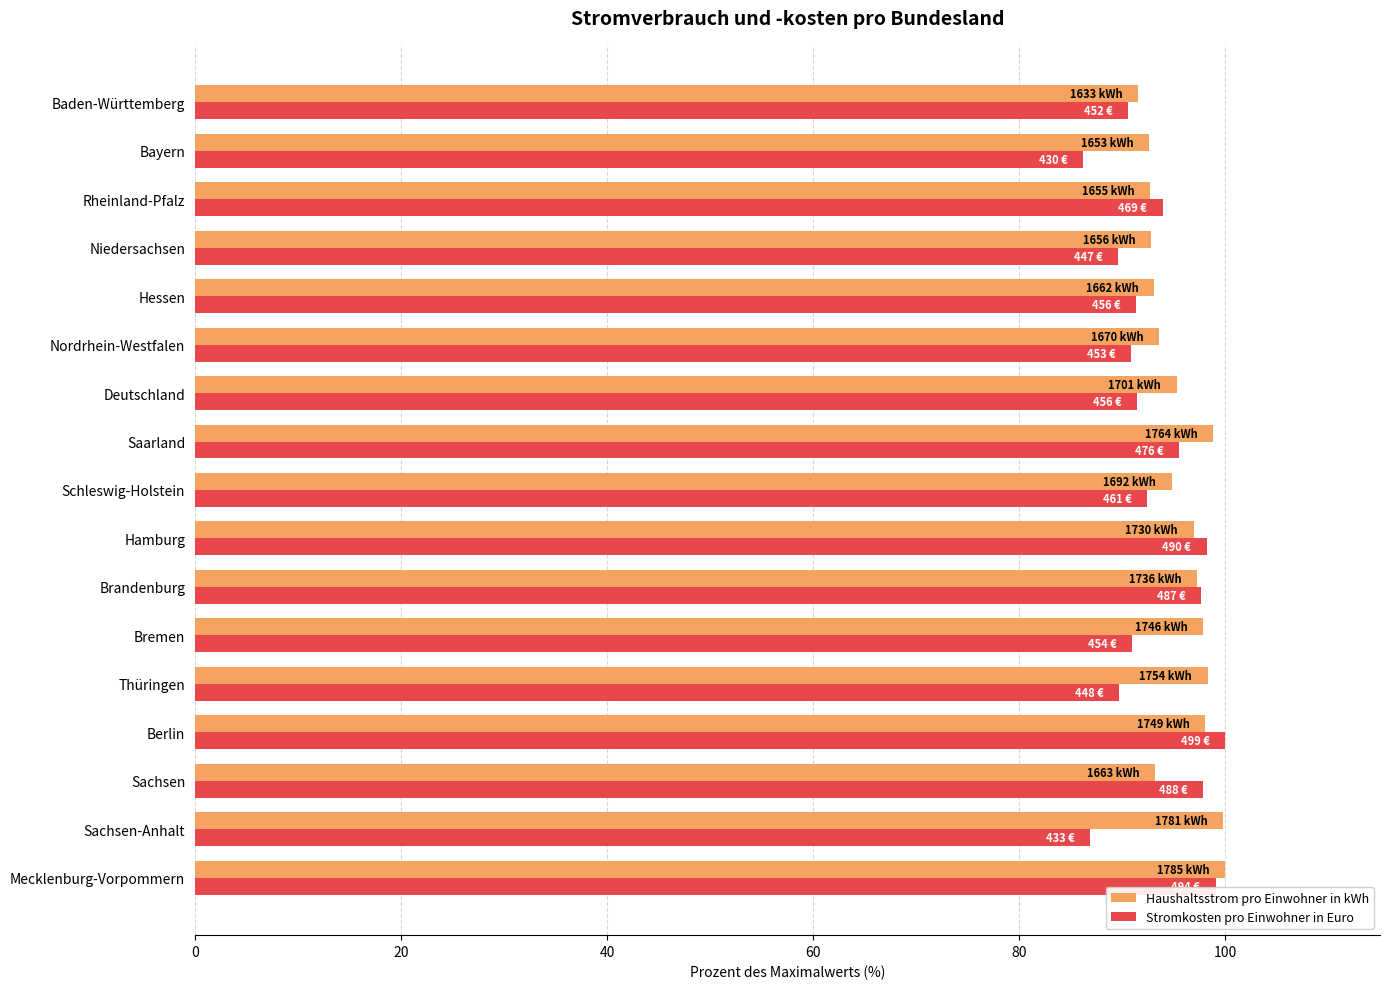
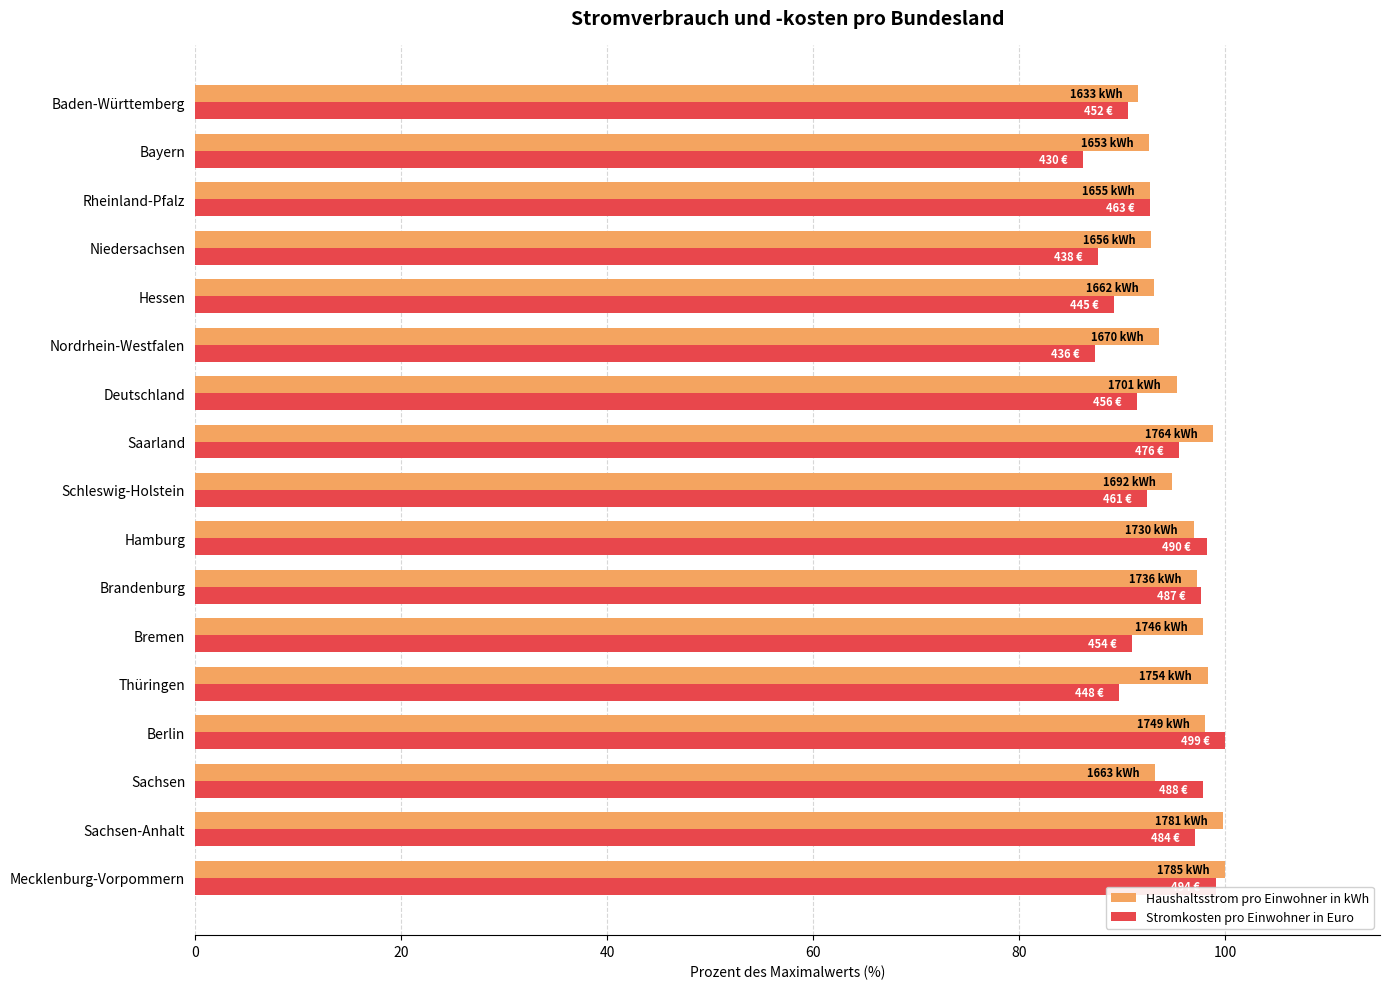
Stromkosten pro Einwohner in Euro, Rheinland-Pfalz: 469 -> 463
Stromkosten pro Einwohner in Euro, Niedersachsen: 447 -> 438
Stromkosten pro Einwohner in Euro, Hessen: 456 -> 445
Stromkosten pro Einwohner in Euro, Nordrhein-Westfalen: 453 -> 436
Stromkosten pro Einwohner in Euro, Sachsen-Anhalt: 433 -> 484
